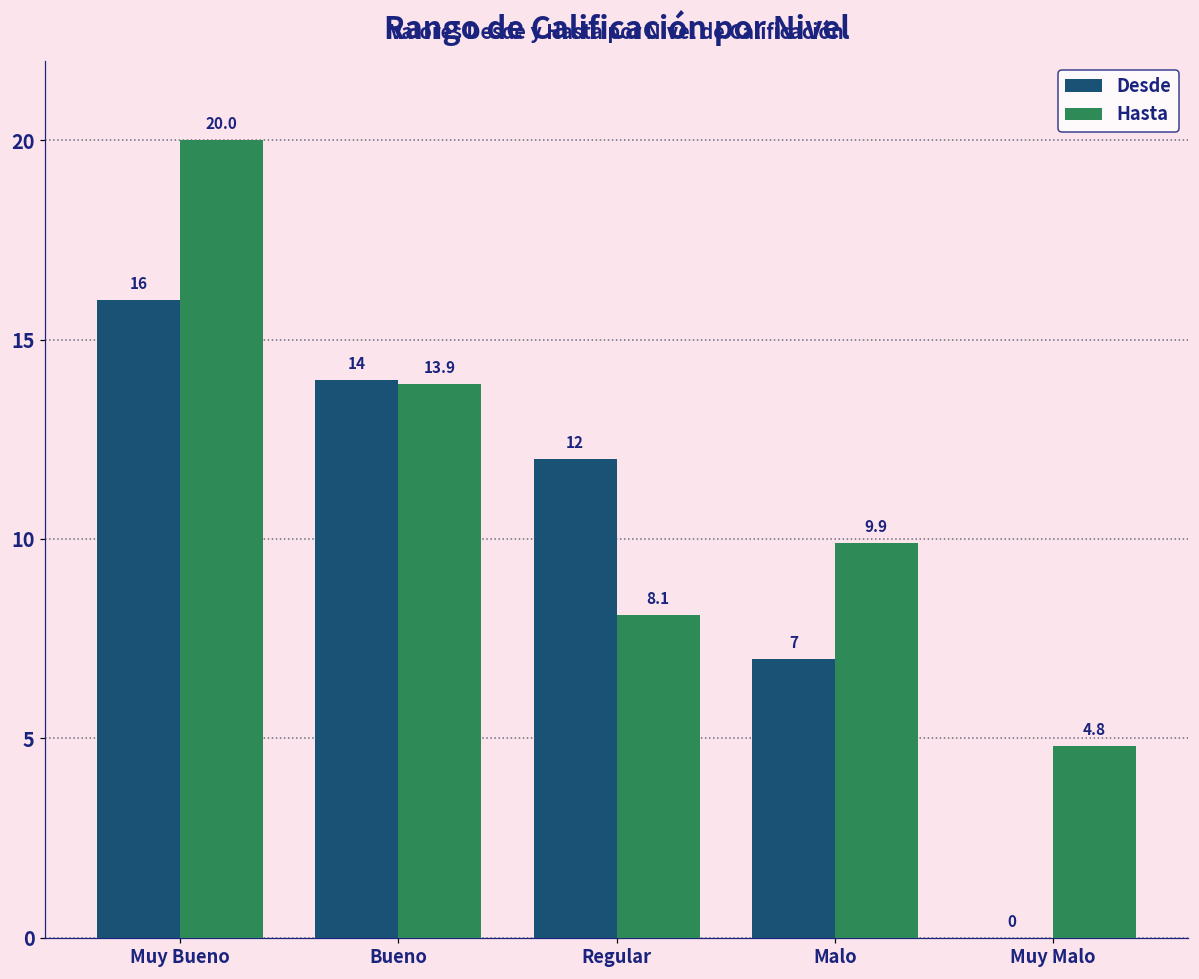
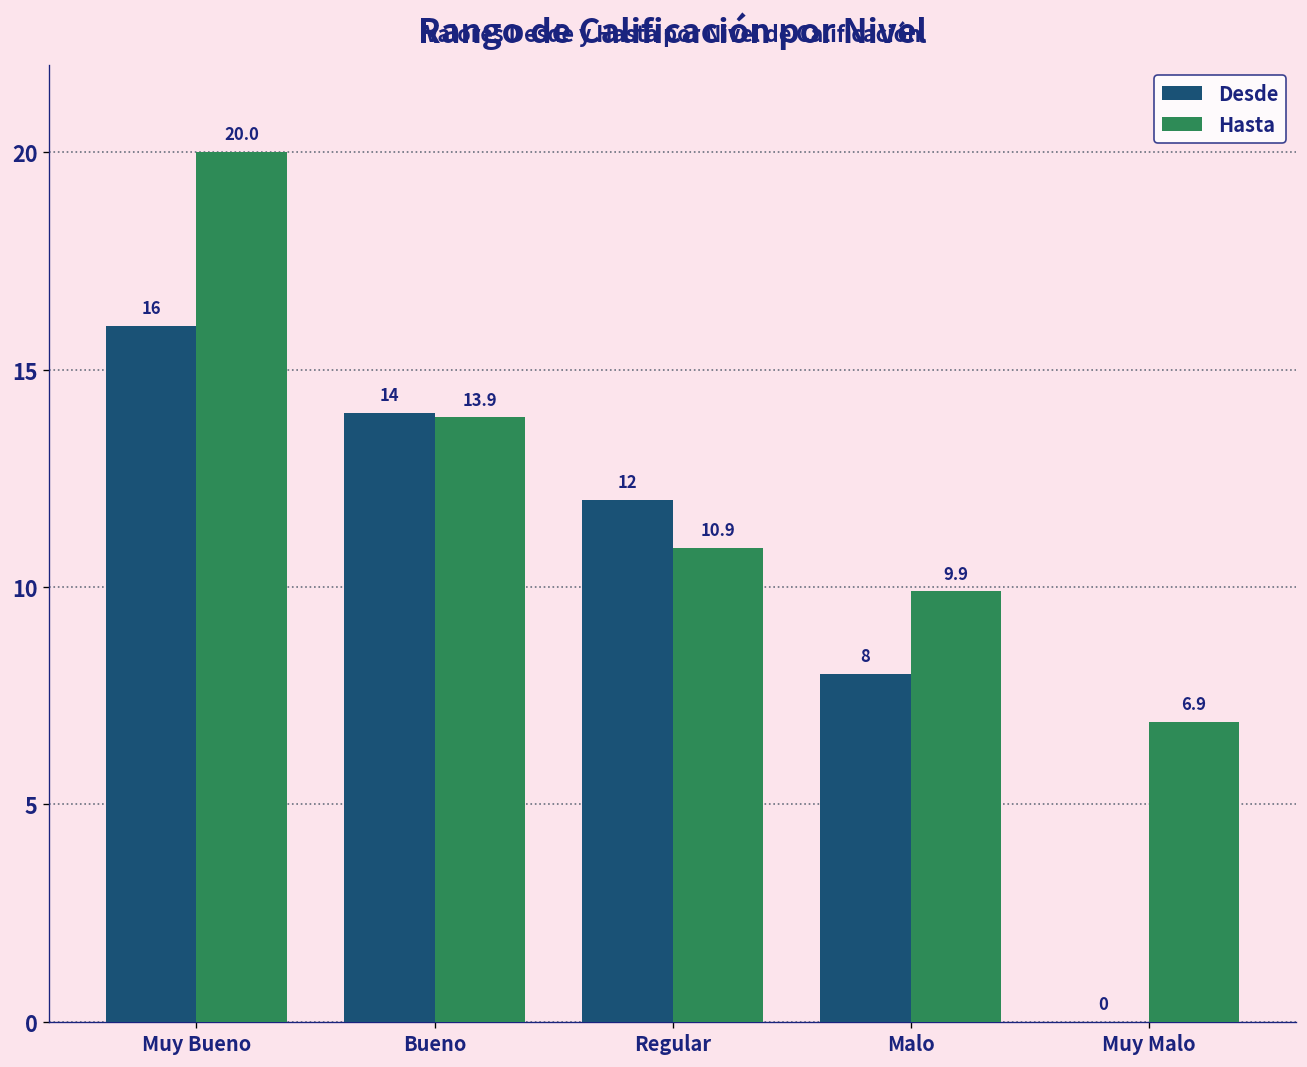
Hasta, Regular: 8.1 -> 10.9
Desde, Malo: 7 -> 8
Hasta, Muy Malo: 4.8 -> 6.9
